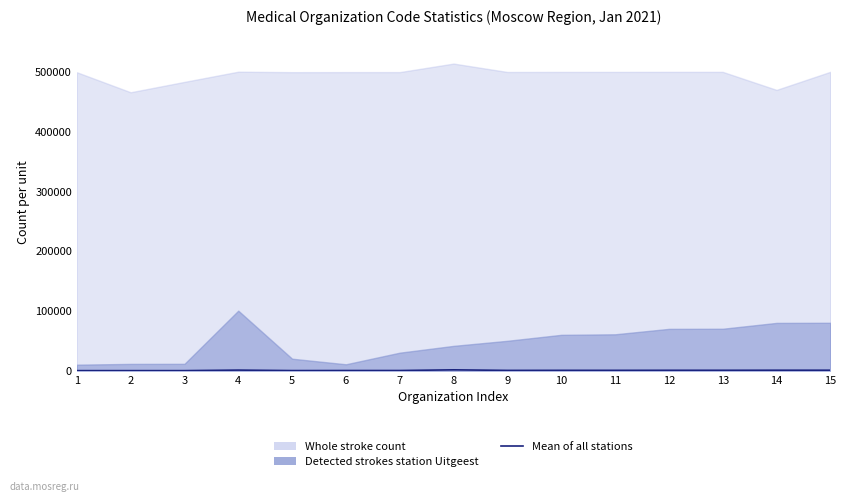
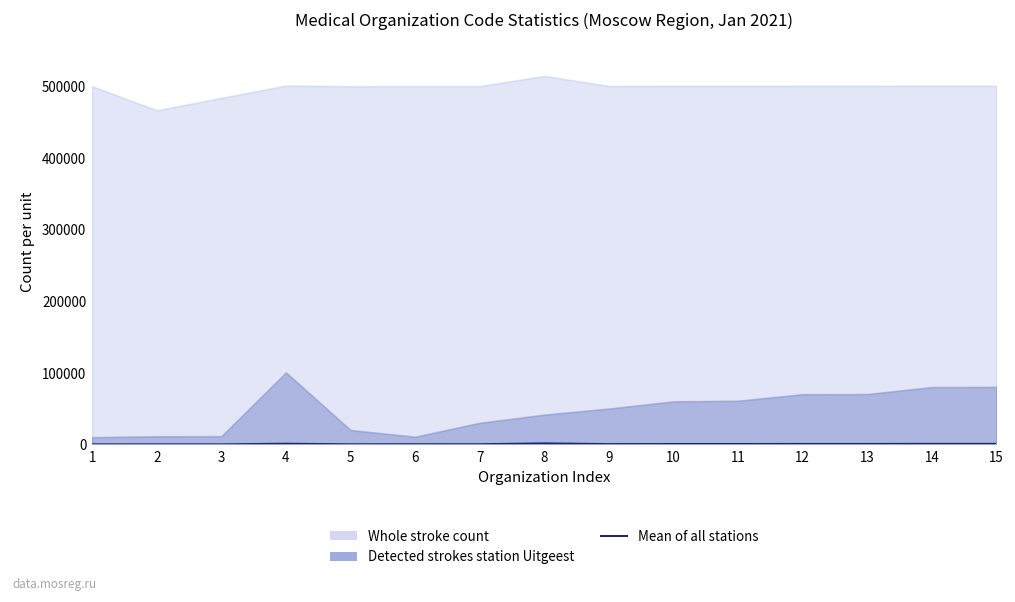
Whole stroke count, 14: 470000 -> 500000
